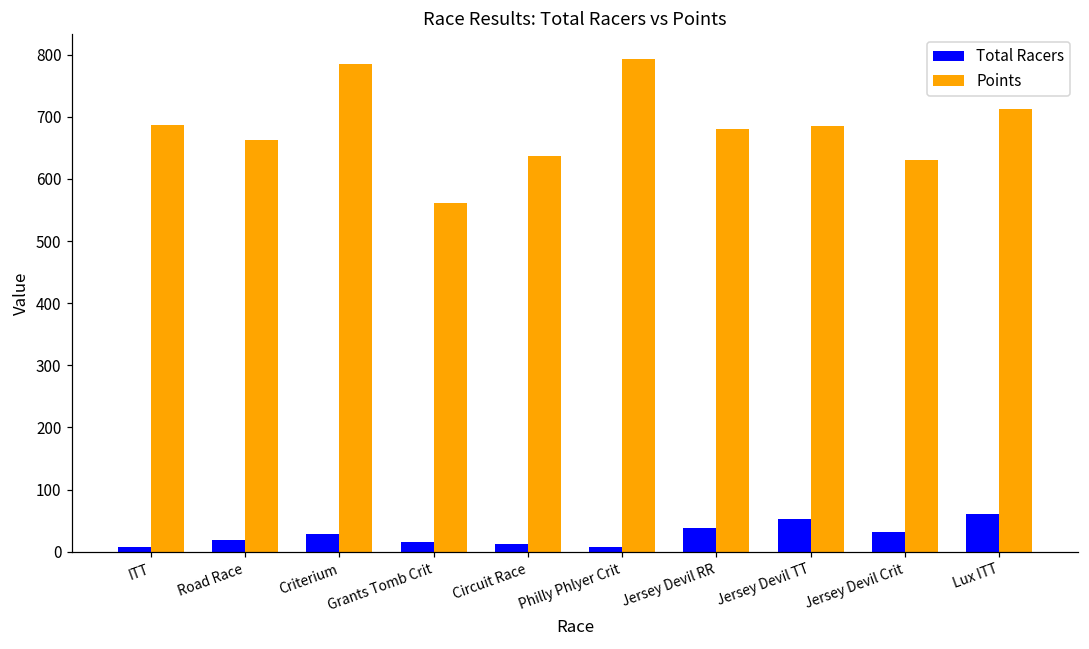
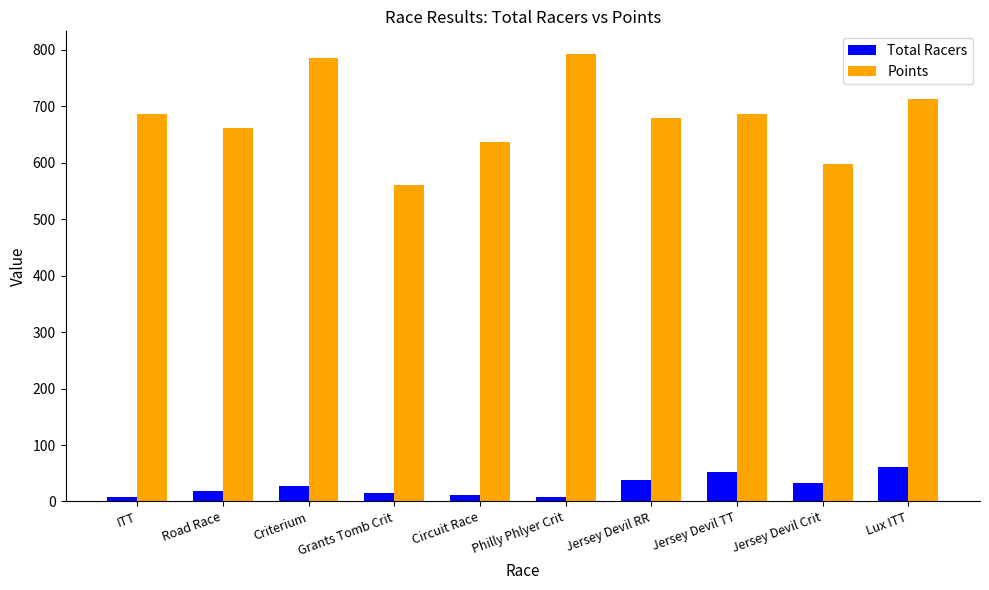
Points, Jersey Devil Crit: 630 -> 600
